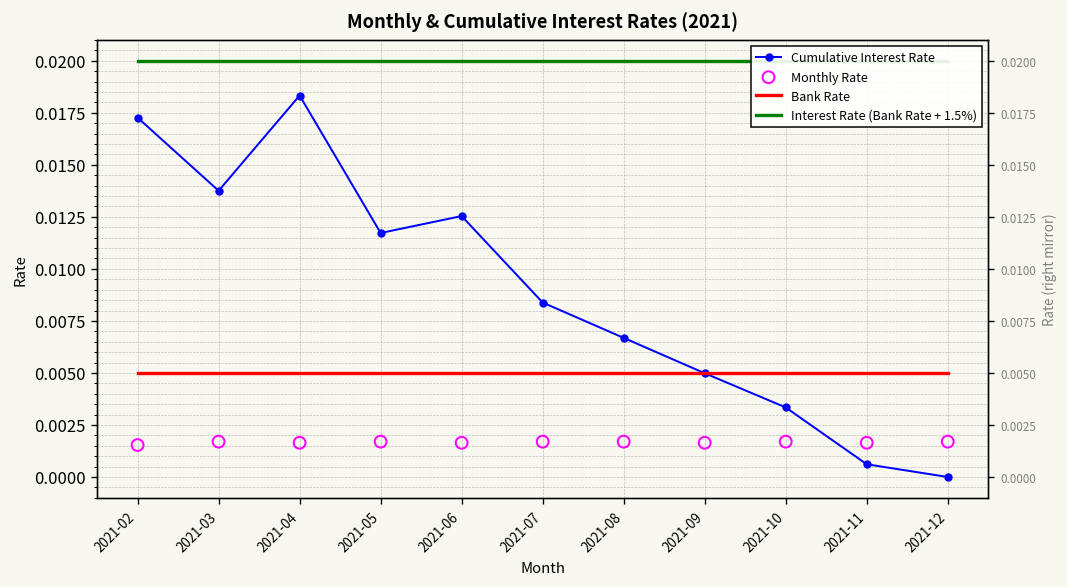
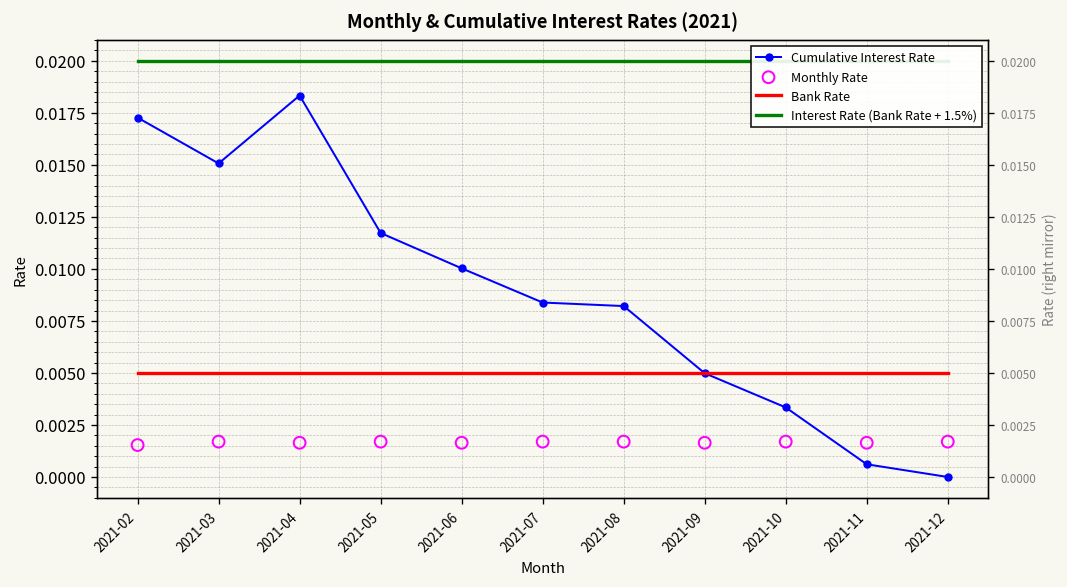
Cumulative Interest Rate, 2021-03: 0.0138 -> 0.0151
Cumulative Interest Rate, 2021-06: 0.0125 -> 0.0100
Cumulative Interest Rate, 2021-08: 0.0067 -> 0.0082
